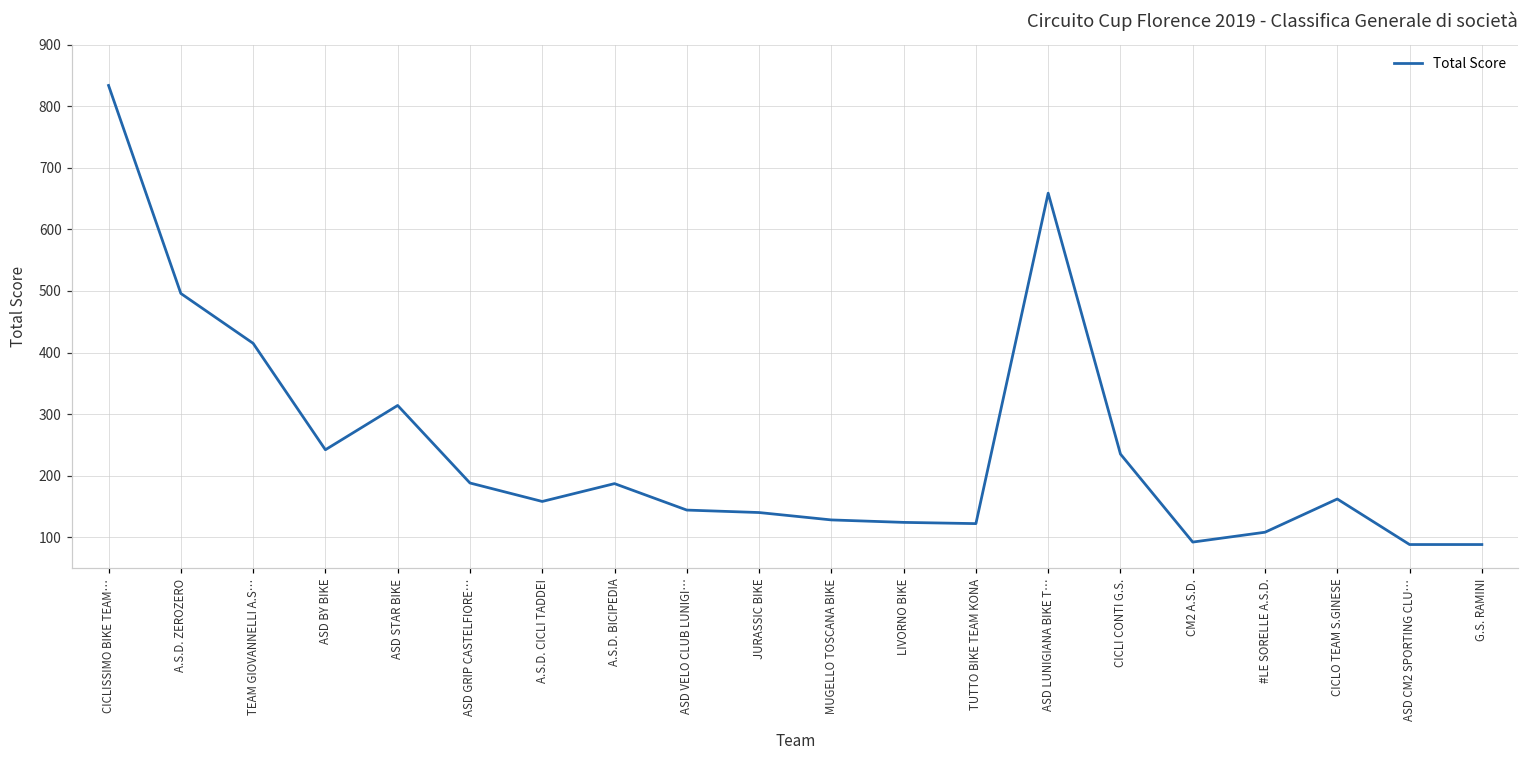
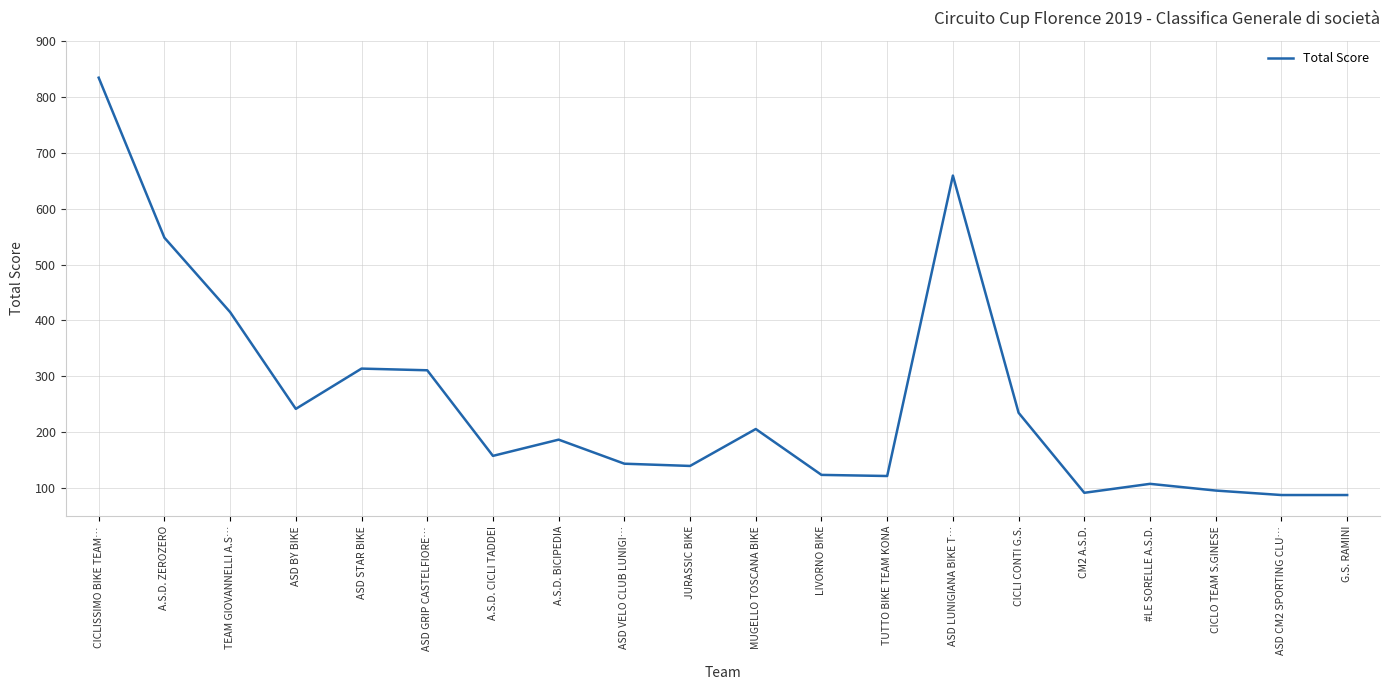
A.S.D. ZEROZERO: 500 -> 550
ASD GRIP CASTELFIORE…: 190 -> 310
MUGELLO TOSCANA BIKE: 130 -> 210
CICLO TEAM S.GINESE: 160 -> 100
